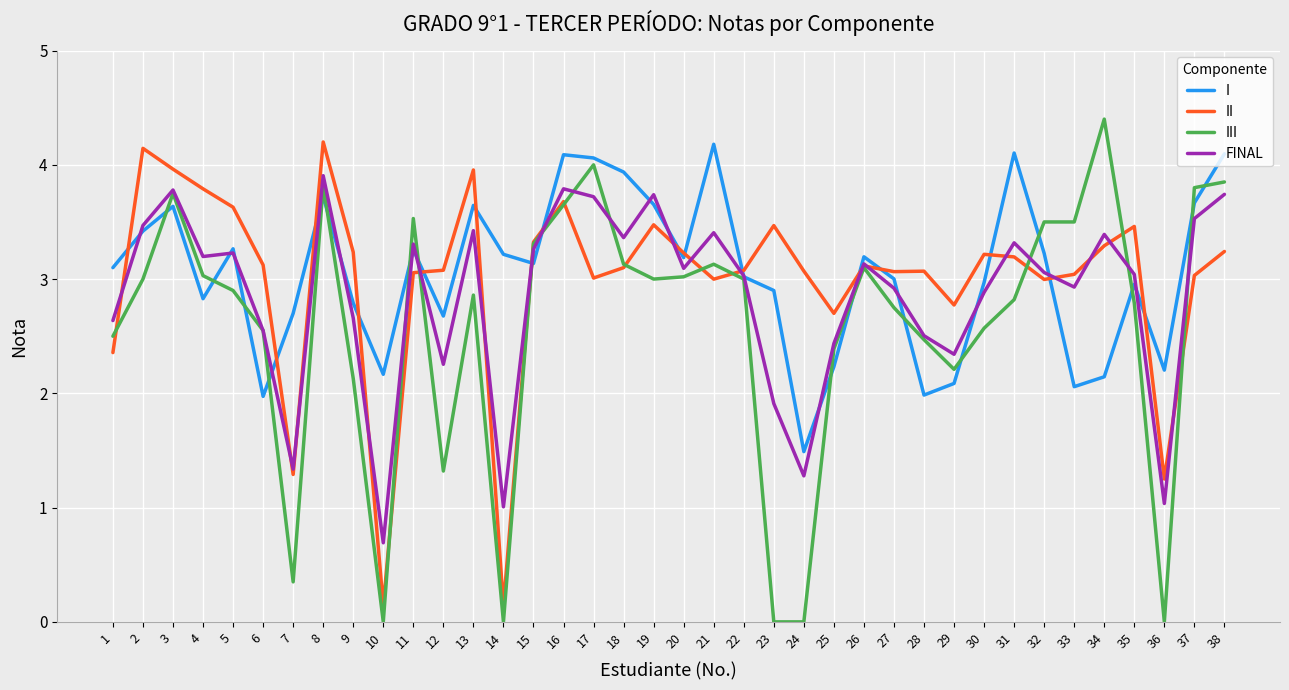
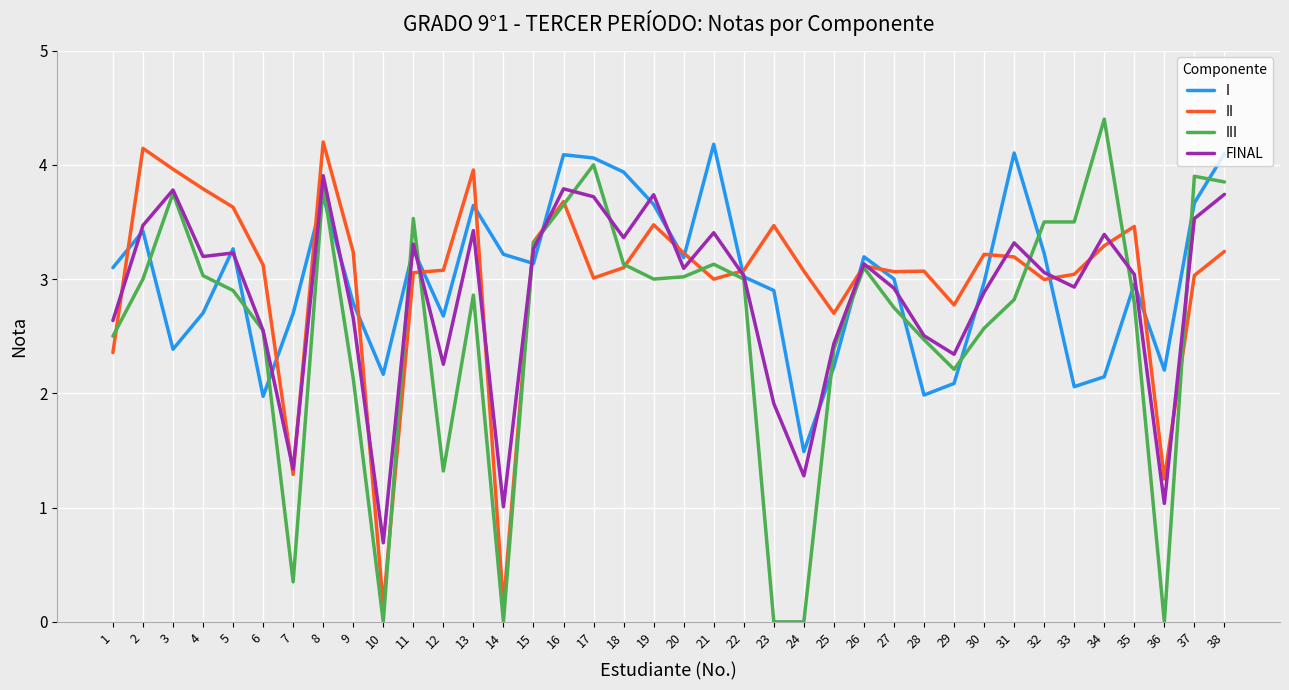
I, 3: 3.64 -> 2.39
I, 4: 2.83 -> 2.70
III, 37: 3.8 -> 3.9
